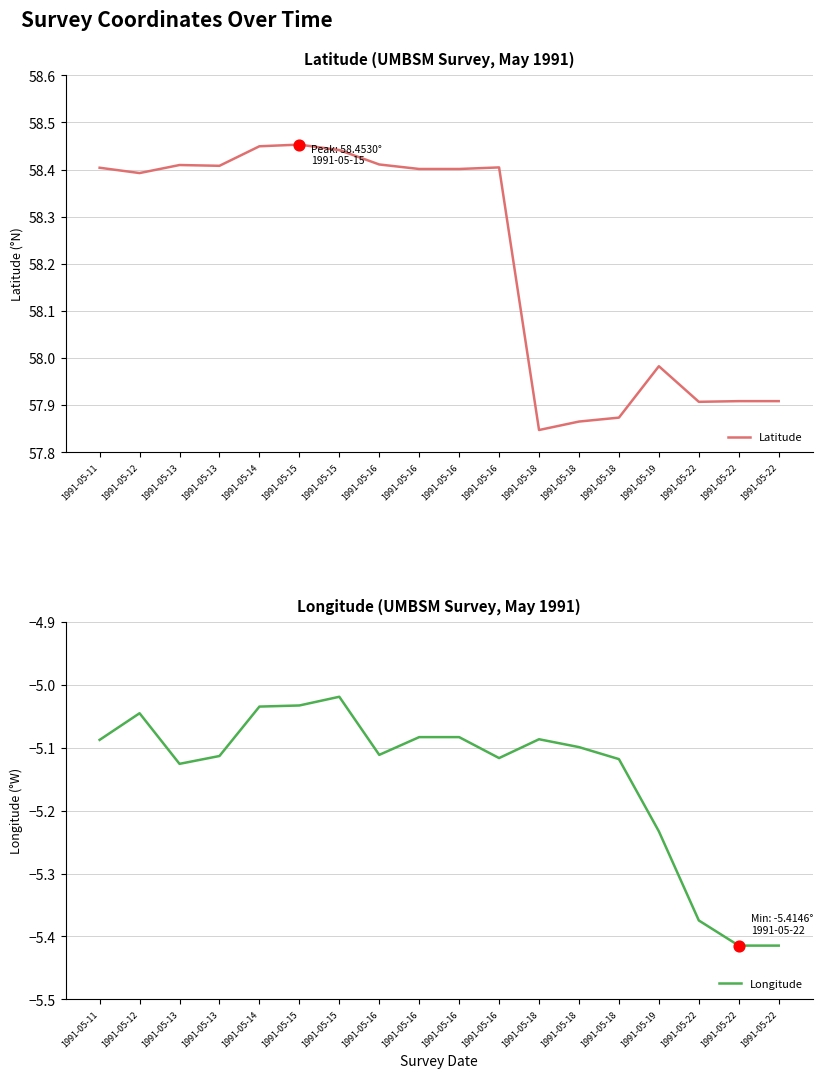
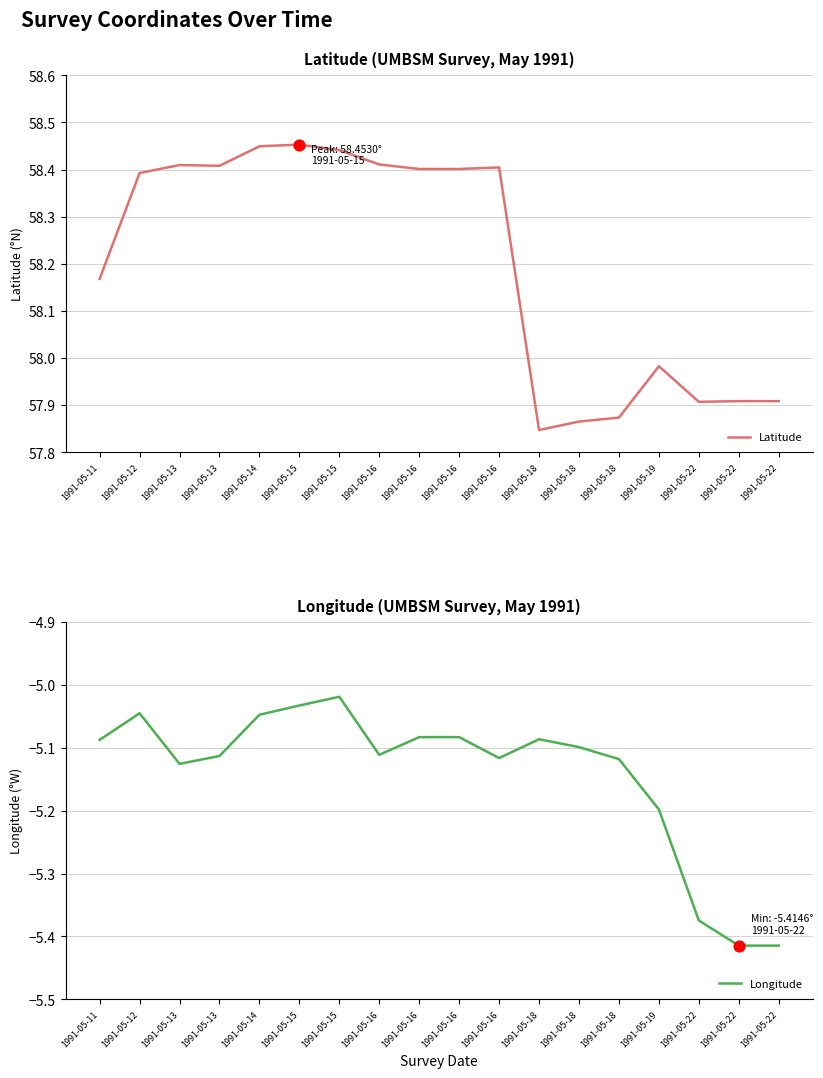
Latitude (UMBSM Survey, May 1991), Latitude, 1991-05-11: 58.40 -> 58.17
Longitude (UMBSM Survey, May 1991), Longitude, 1991-05-14: -5.03 -> -5.05
Longitude (UMBSM Survey, May 1991), Longitude, 1991-05-19: -5.23 -> -5.20
